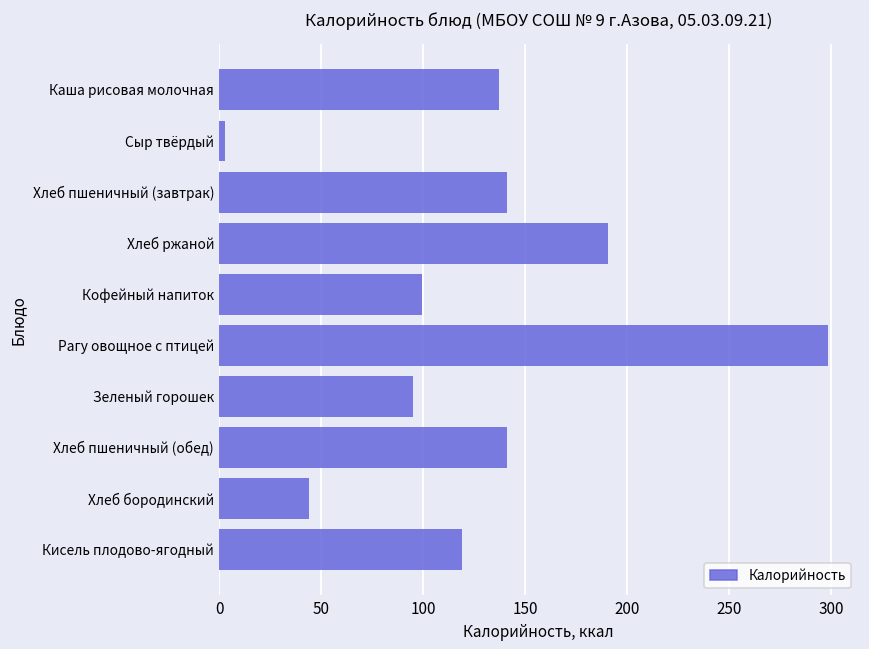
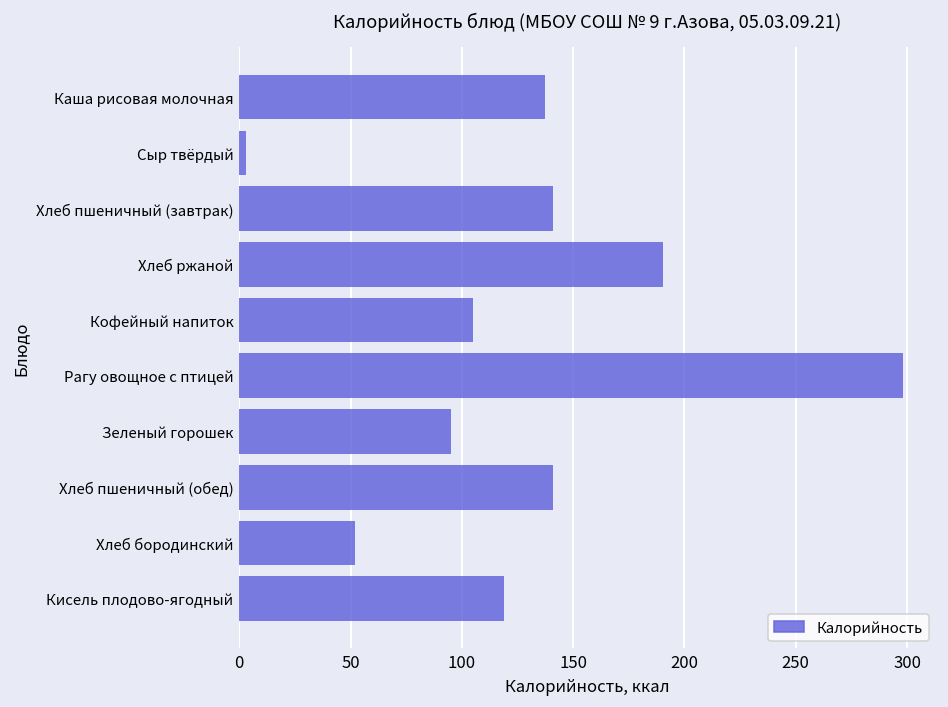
Кофейный напиток: 99 -> 105
Хлеб бородинский: 44 -> 52
